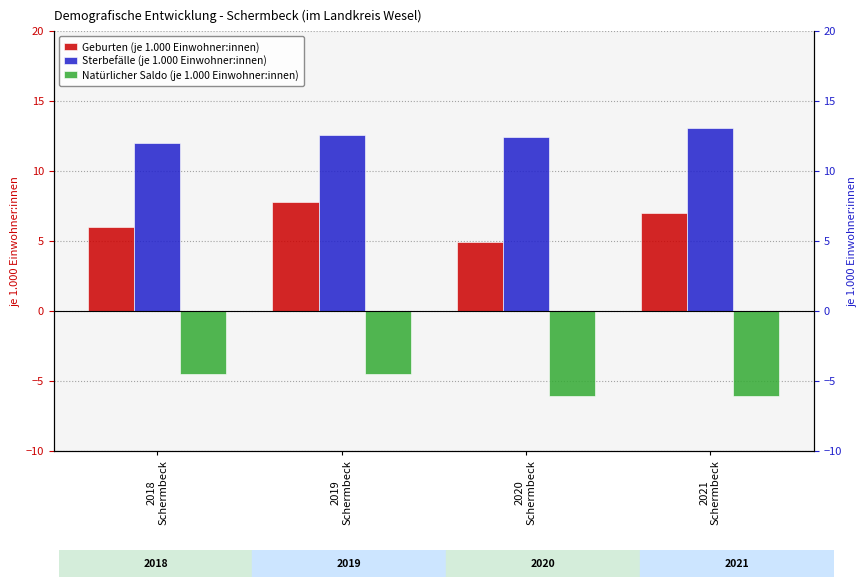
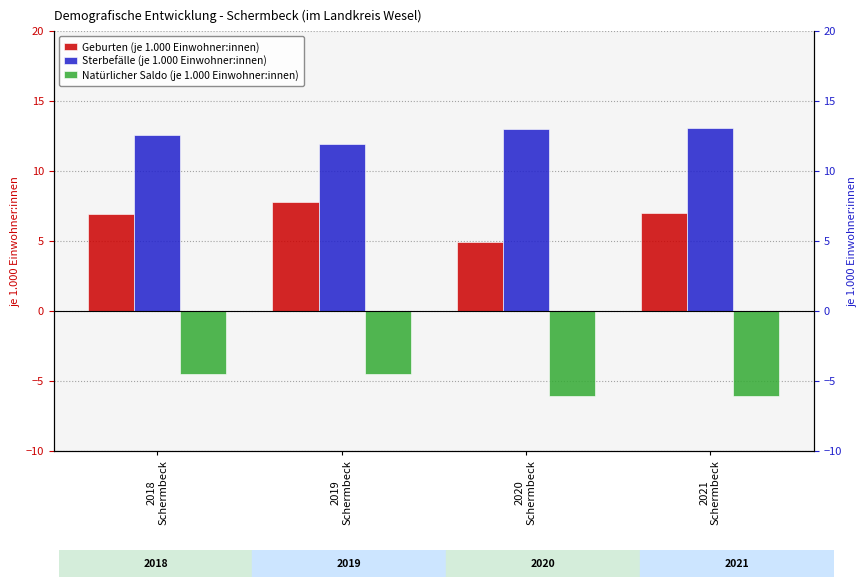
Geburten (je 1.000 Einwohner:innen), 2018 Schermbeck: 6.0 -> 6.9
Sterbefälle (je 1.000 Einwohner:innen), 2018 Schermbeck: 12.0 -> 12.6
Sterbefälle (je 1.000 Einwohner:innen), 2019 Schermbeck: 12.6 -> 11.9
Sterbefälle (je 1.000 Einwohner:innen), 2020 Schermbeck: 12.4 -> 13.0
